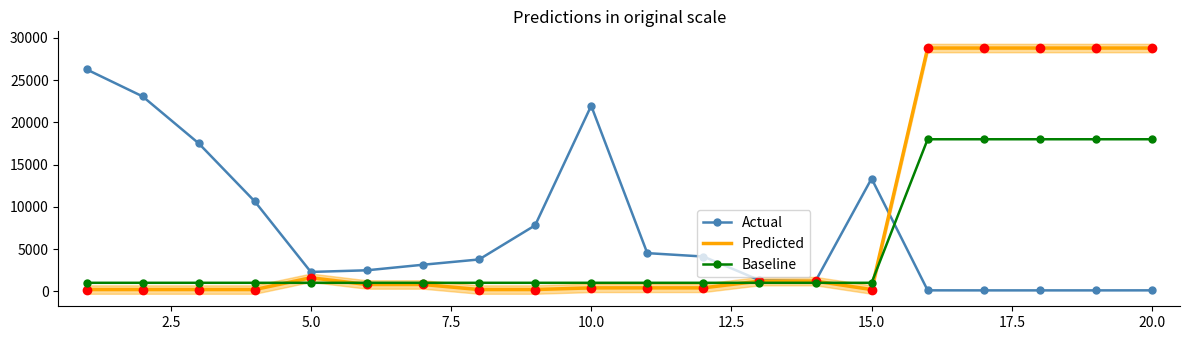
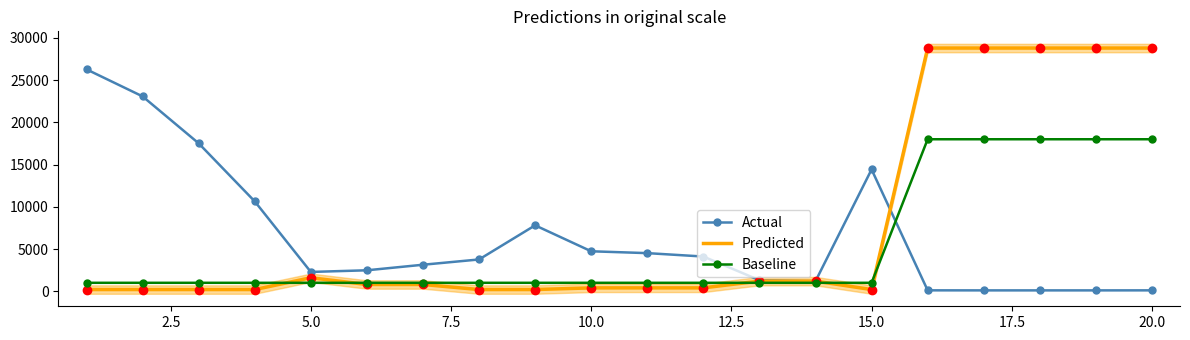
Actual, 10.0: 22000 -> 5000
Actual, 15.0: 13000 -> 14000
